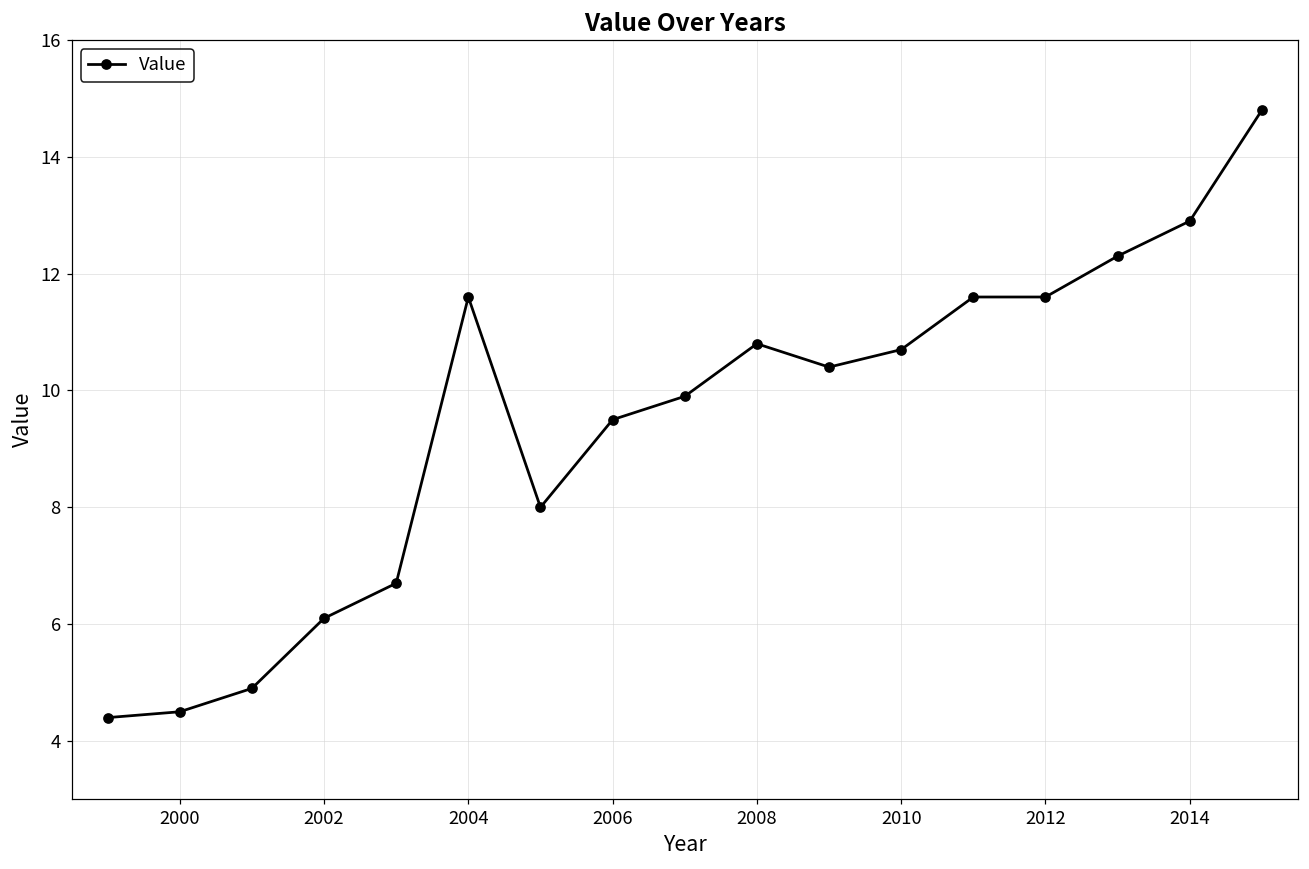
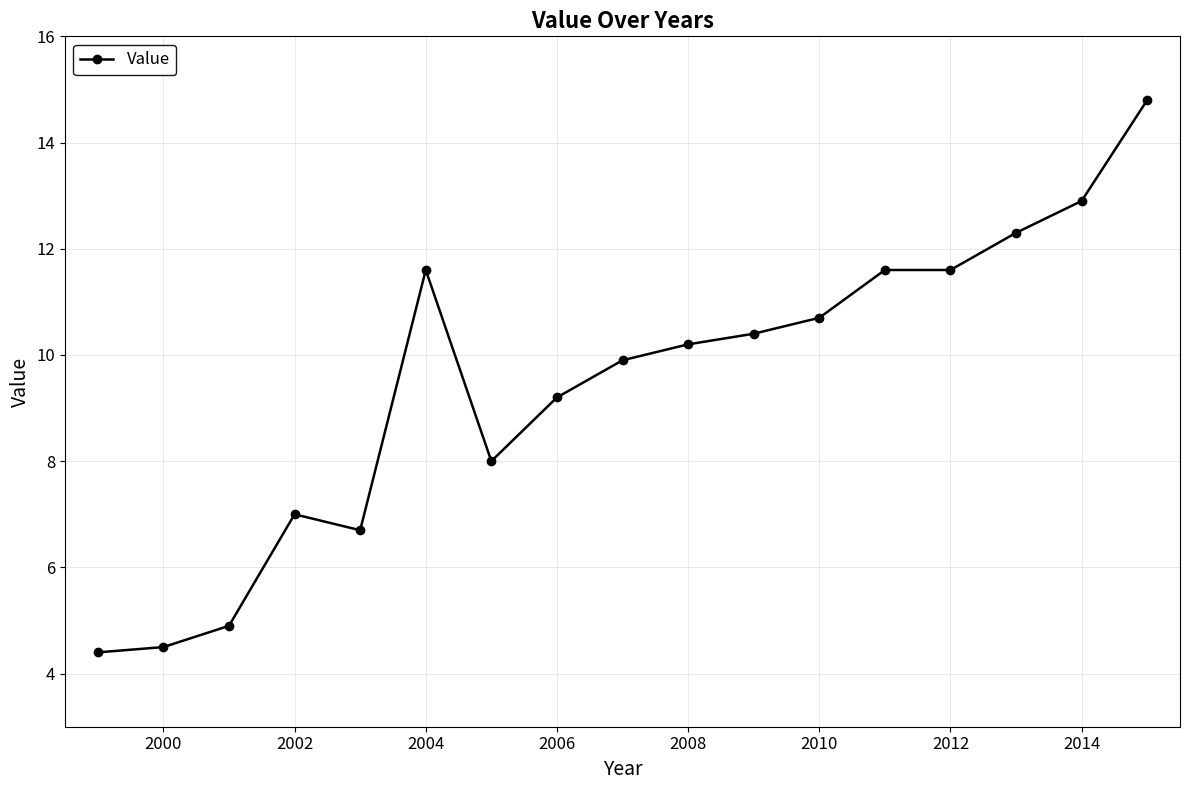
2002: 6.1 -> 7.0
2006: 9.5 -> 9.2
2008: 10.8 -> 10.2
